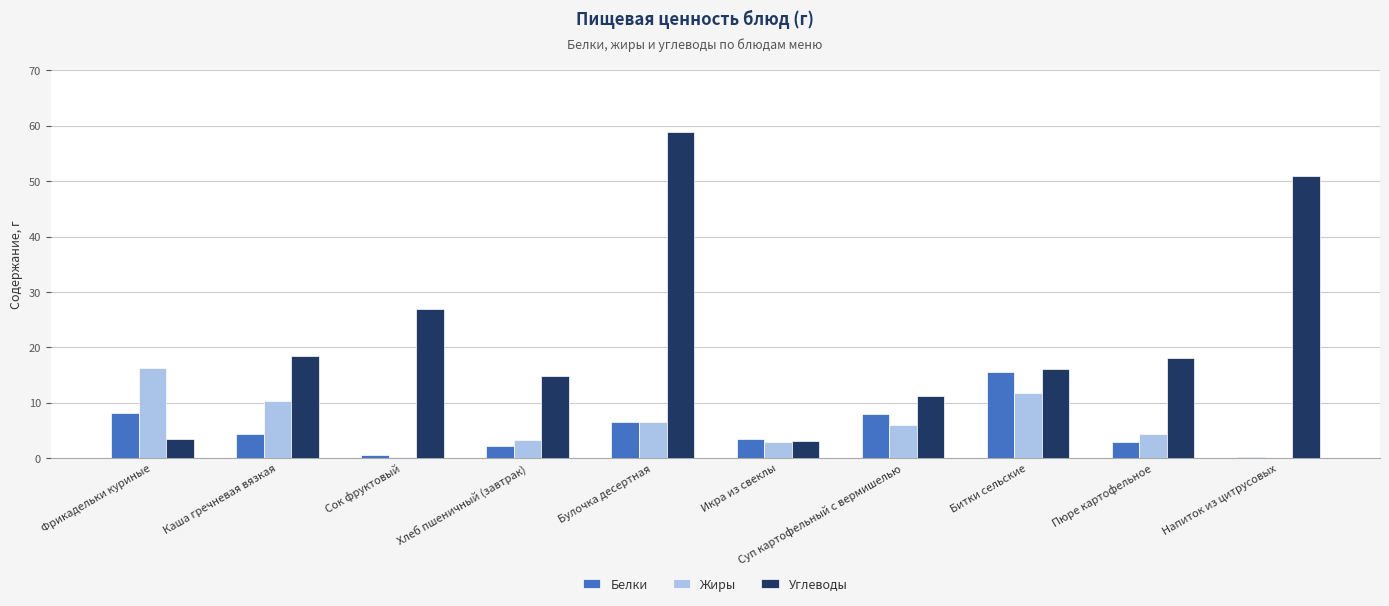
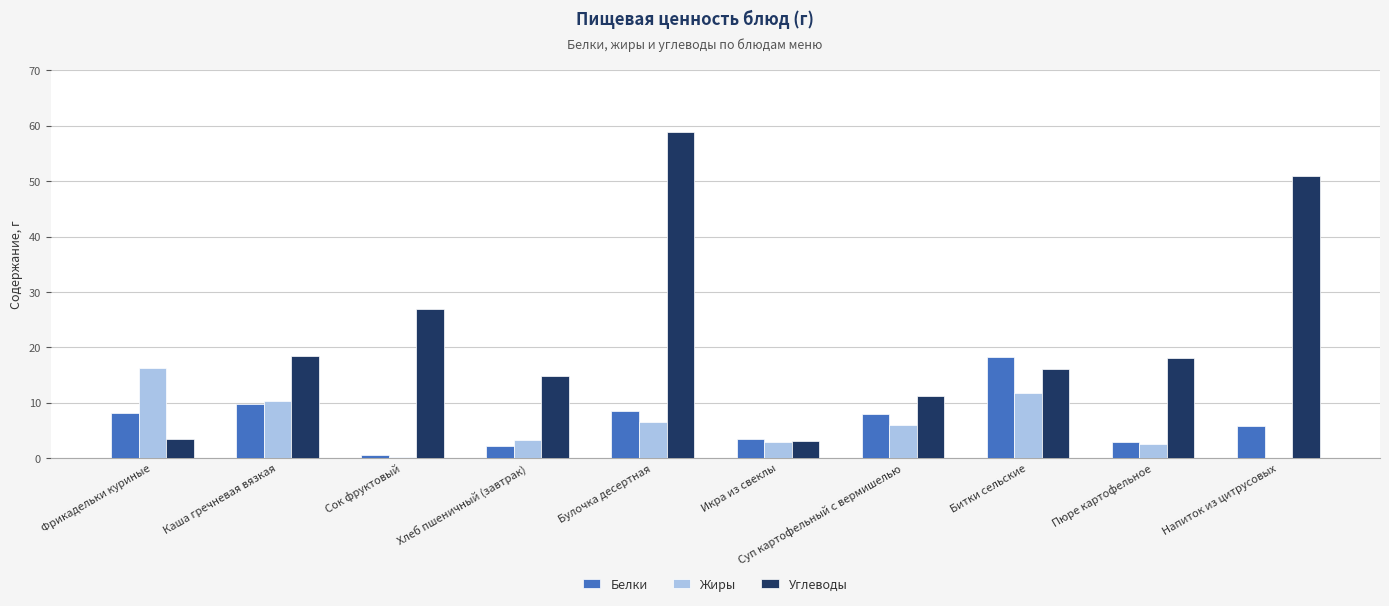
Белки, Каша гречневая вязкая: 4 -> 10
Белки, Булочка десертная: 7 -> 9
Белки, Битки сельские: 16 -> 18
Жиры, Пюре картофельное: 4 -> 2
Белки, Напиток из цитрусовых: 0 -> 6
